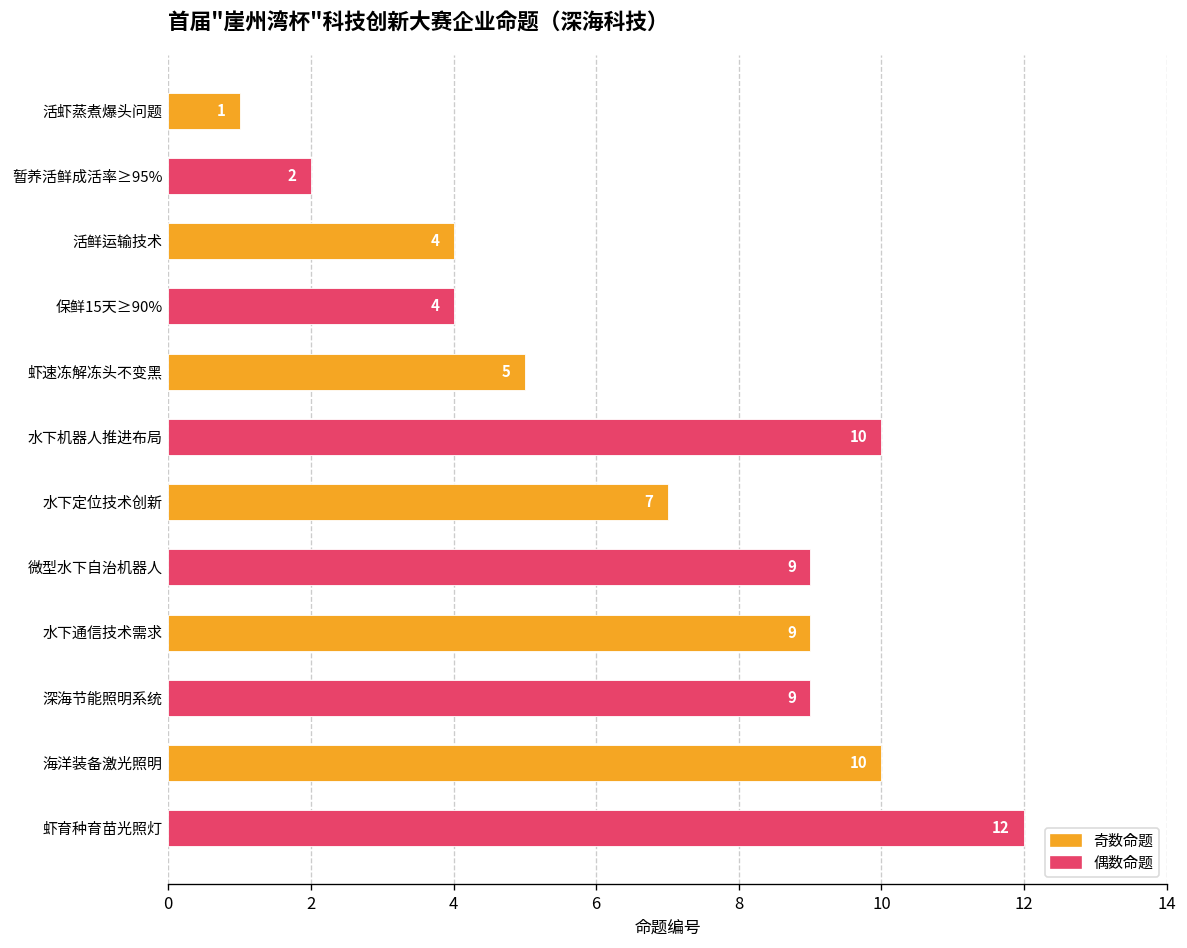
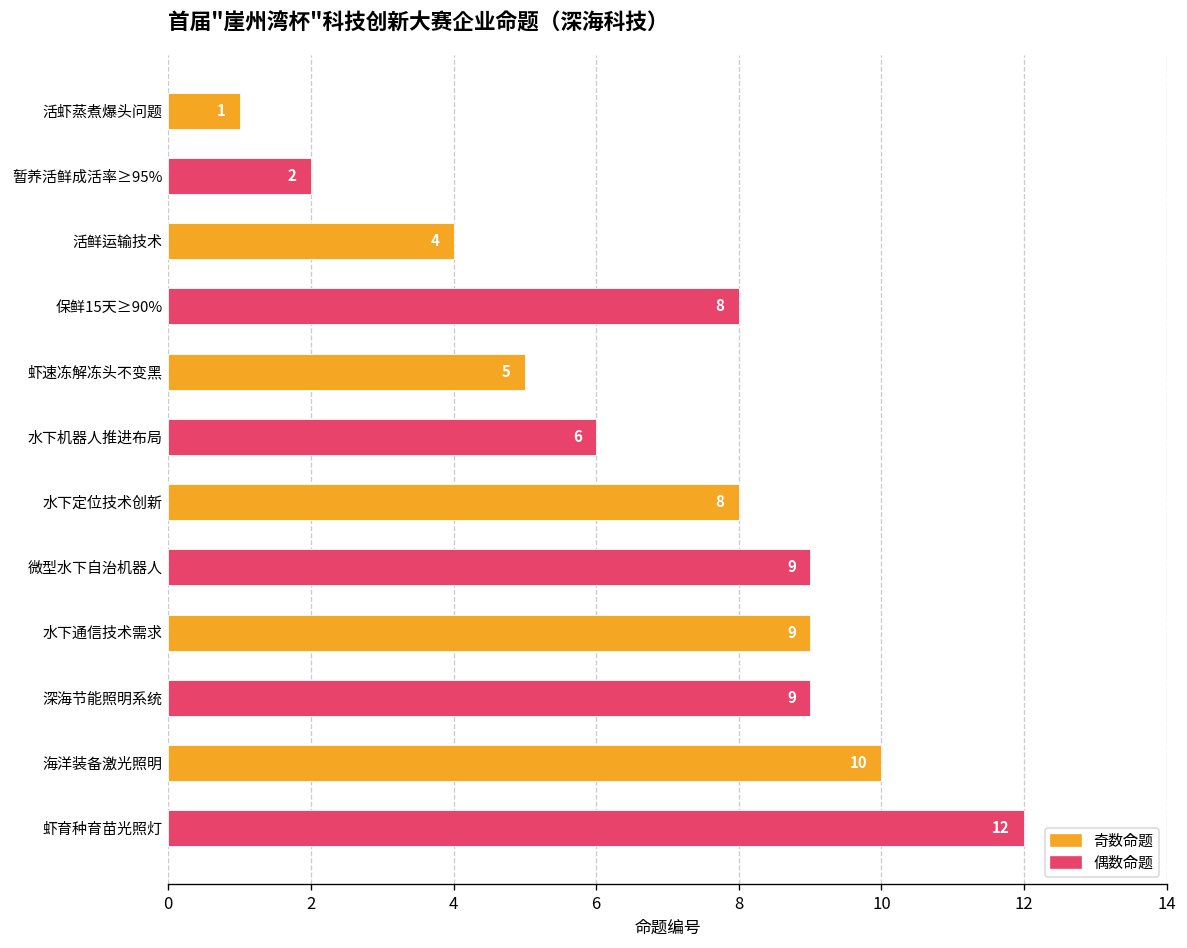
保鲜15天≥90%: 4 -> 8
水下机器人推进布局: 10 -> 6
水下定位技术创新: 7 -> 8
